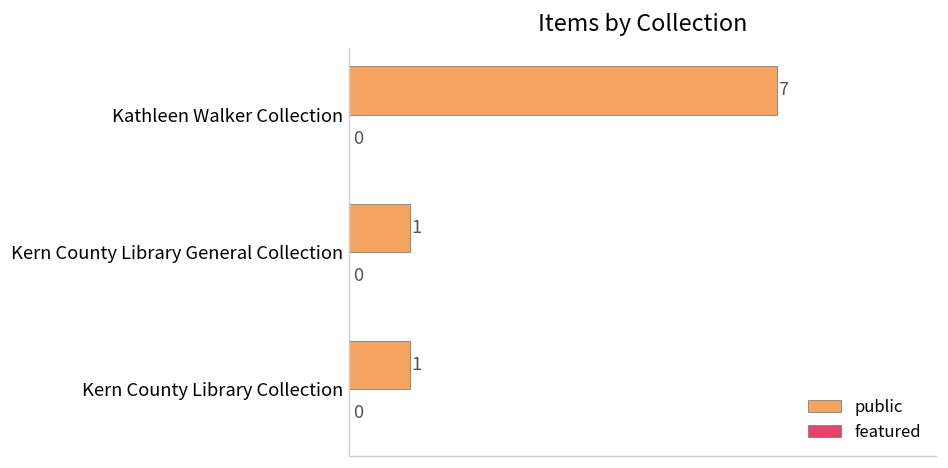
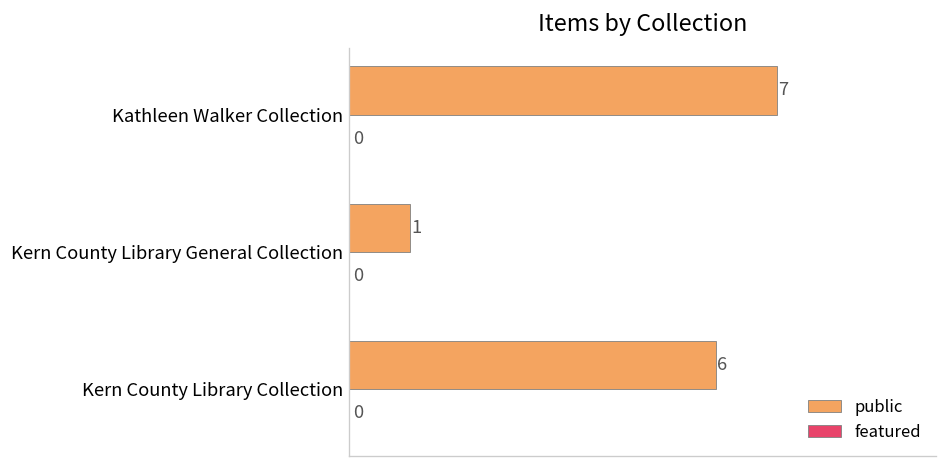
public, Kern County Library Collection: 1 -> 6
